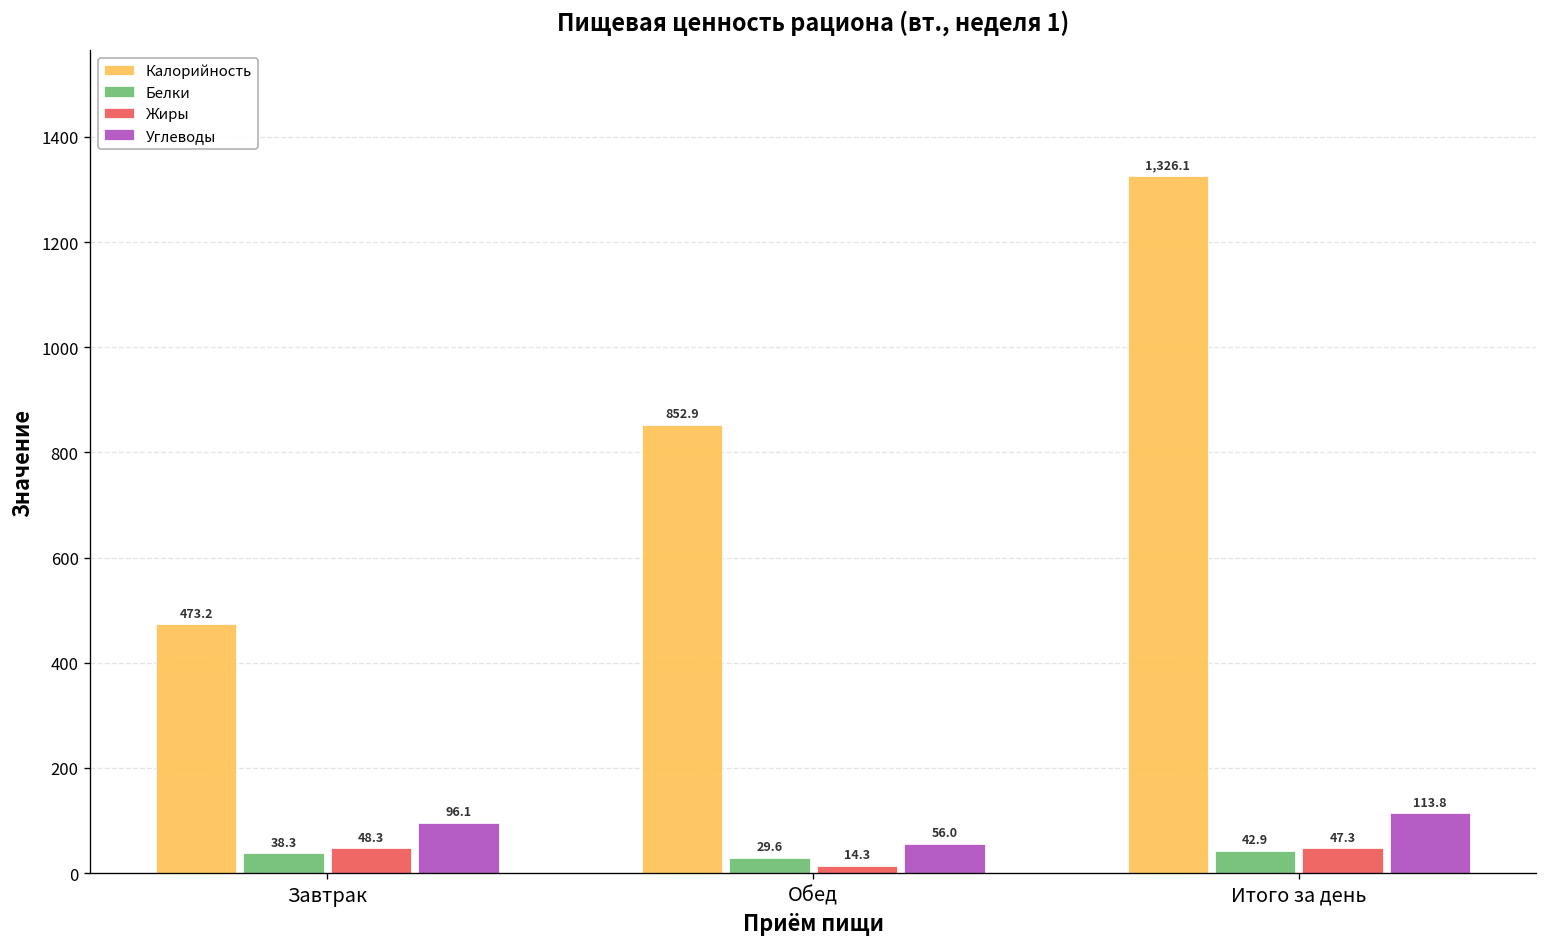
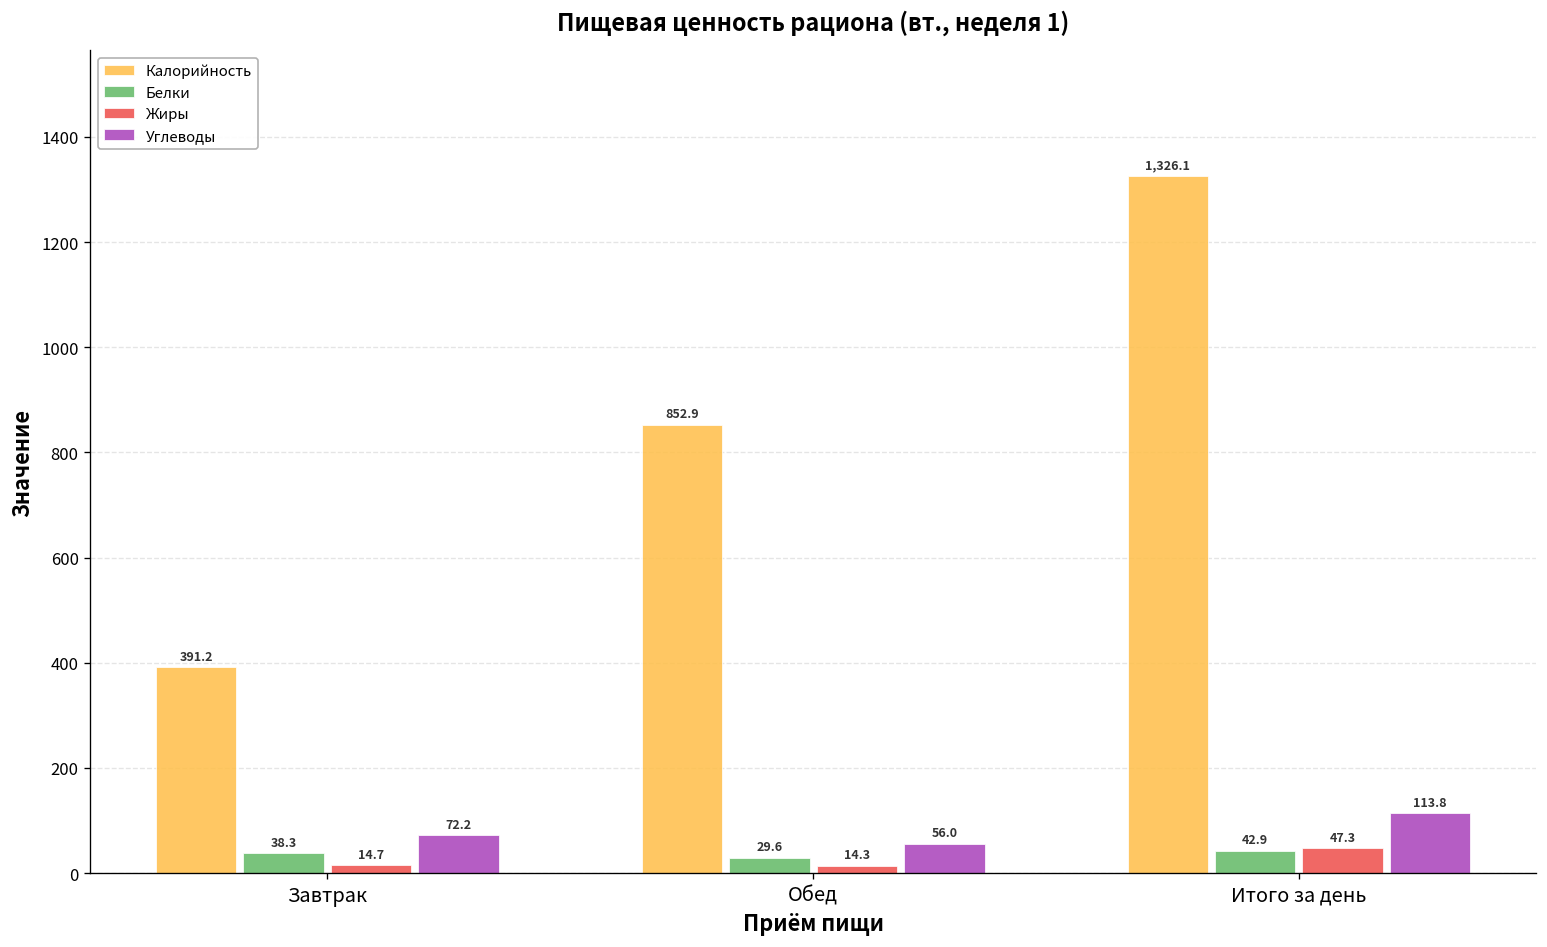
Калорийность, Завтрак: 473.2 -> 391.2
Жиры, Завтрак: 48.3 -> 14.7
Углеводы, Завтрак: 96.1 -> 72.2
